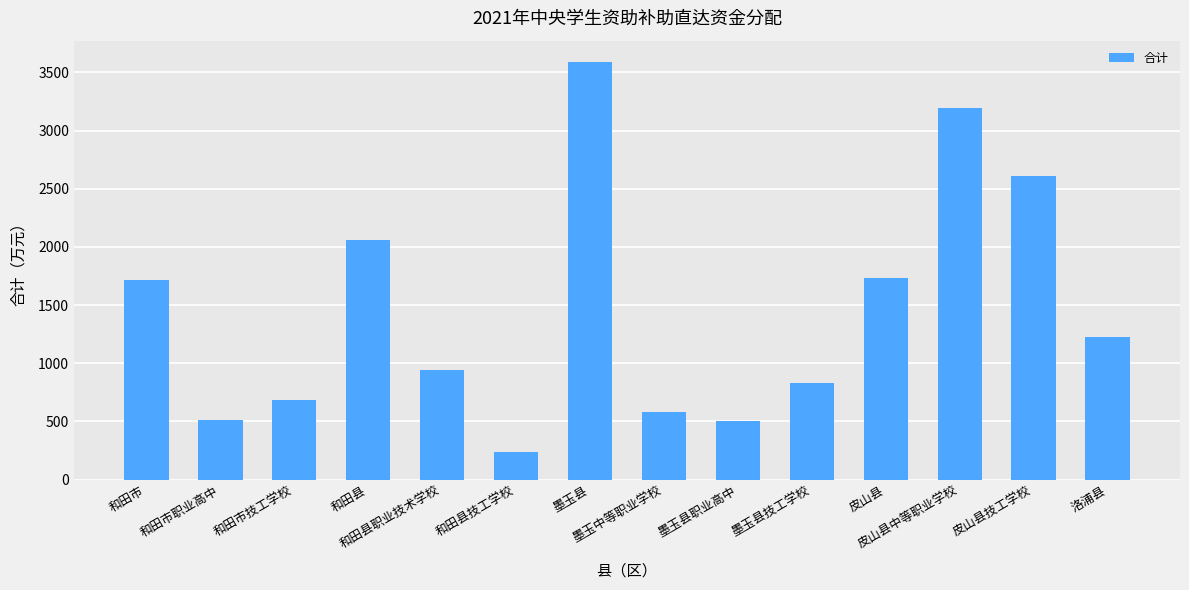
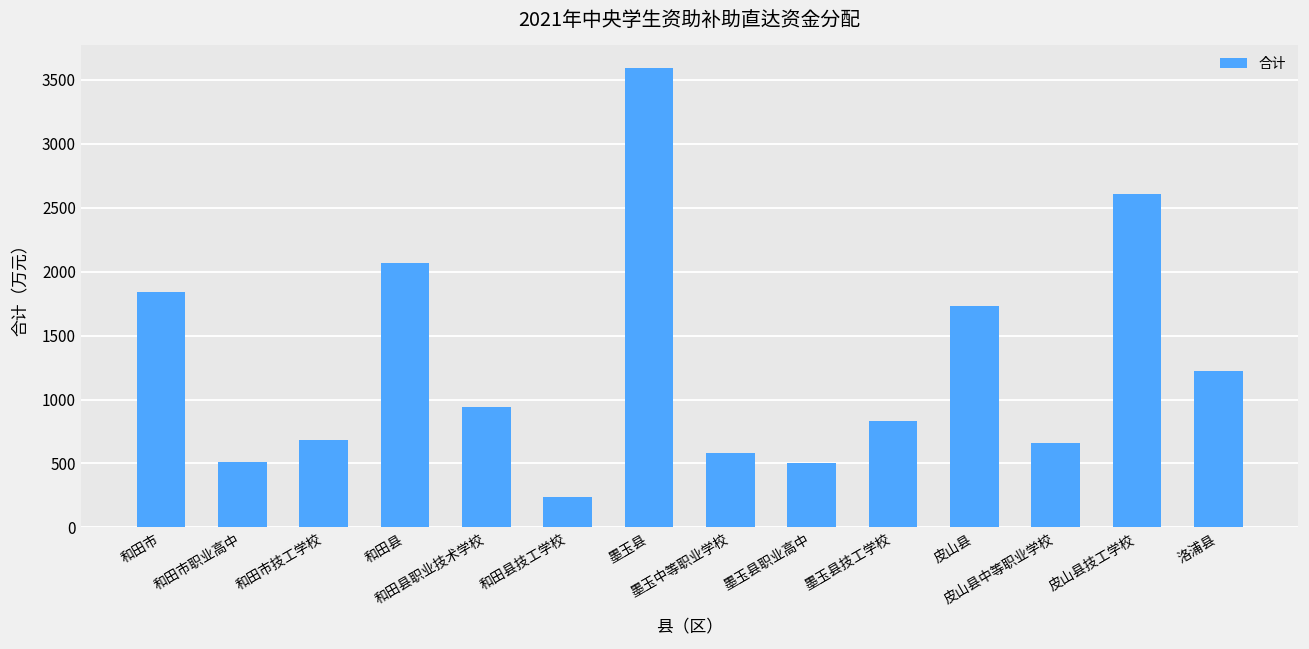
和田市: 1720 -> 1840
皮山县中等职业学校: 3190 -> 660
